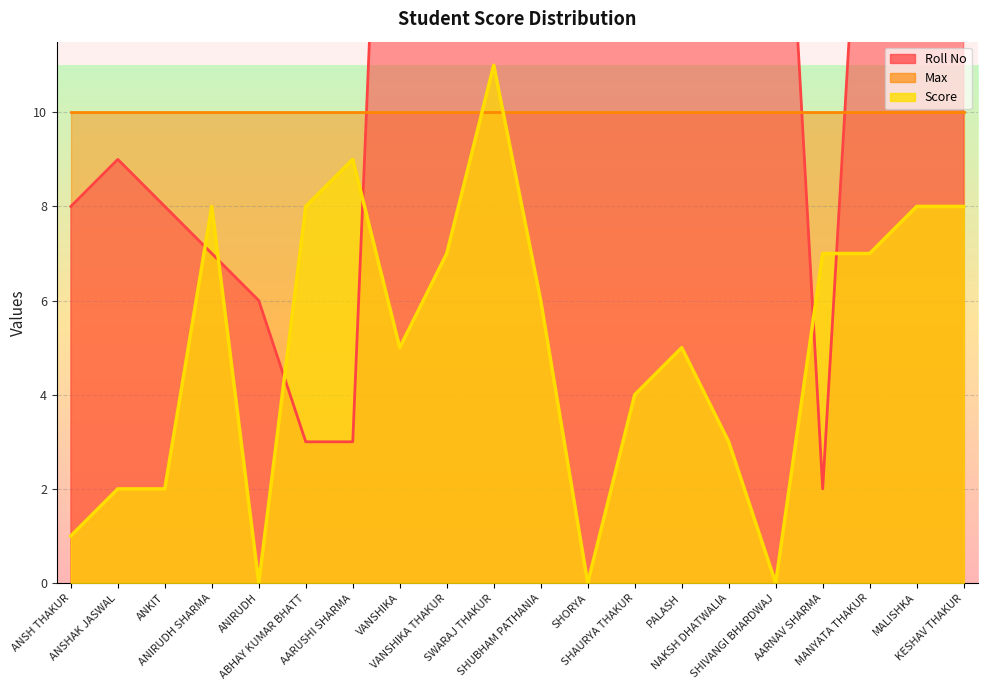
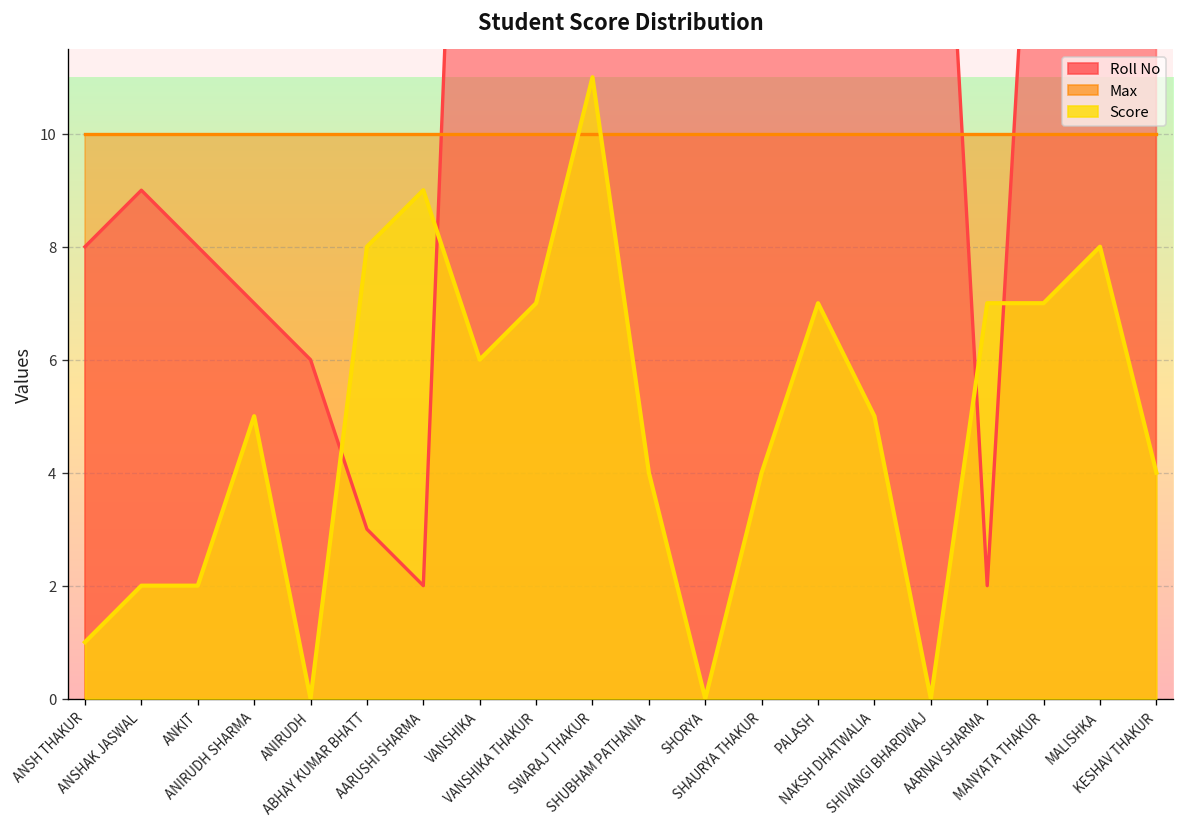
Score, ANIRUDH SHARMA: 8 -> 5
Roll No, AARUSHI SHARMA: 3 -> 2
Score, VANSHIKA: 5 -> 6
Score, SHUBHAM PATHANIA: 6 -> 4
Score, PALASH: 5 -> 7
Score, NAKSH DHATWALIA: 3 -> 5
Score, KESHAV THAKUR: 8 -> 4
